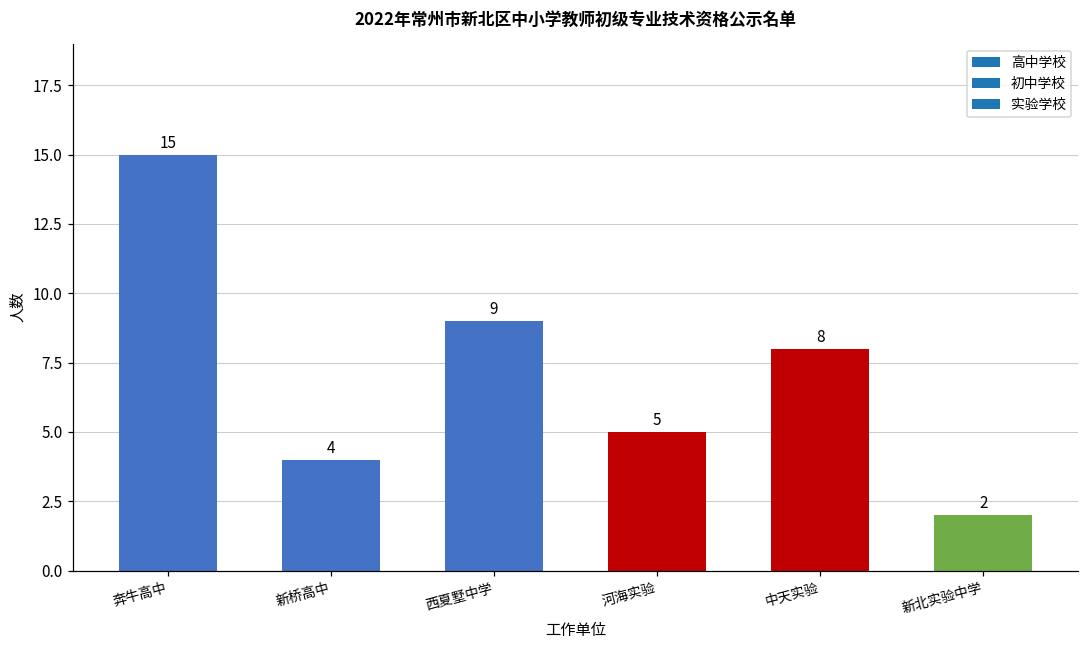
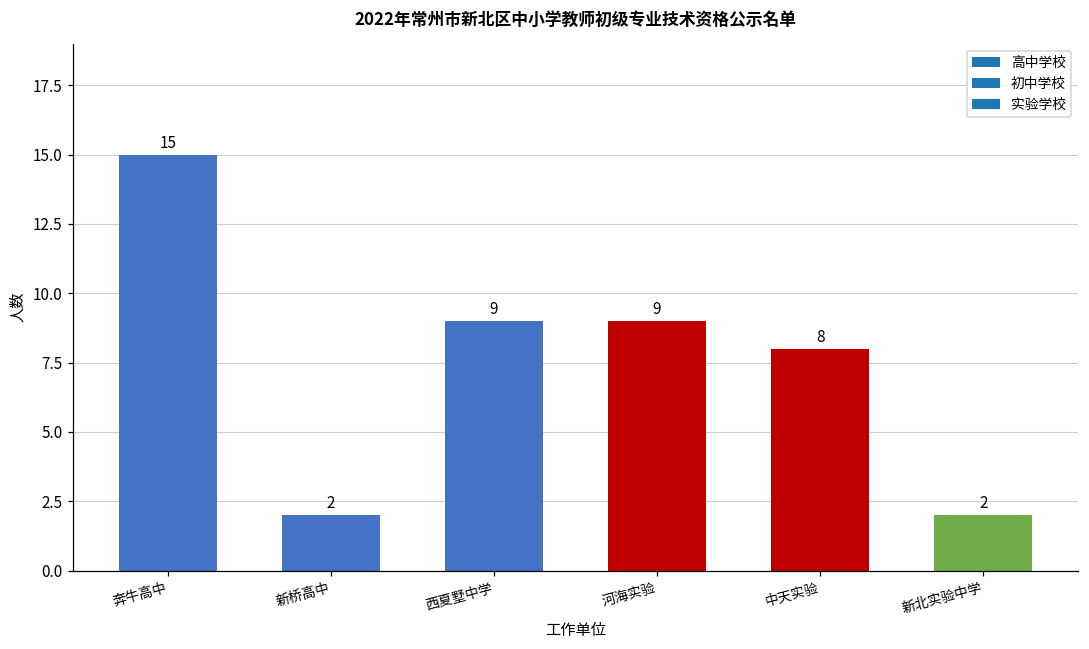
新桥高中: 4 -> 2
河海实验: 5 -> 9
